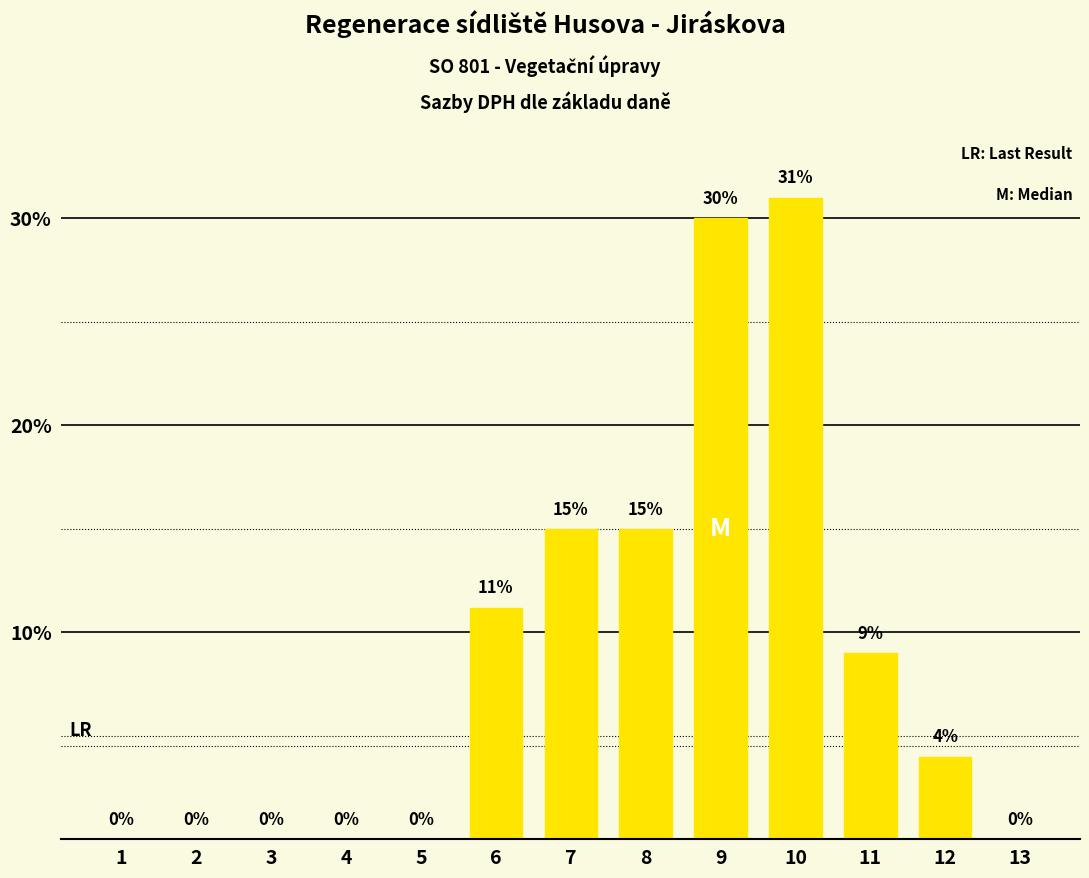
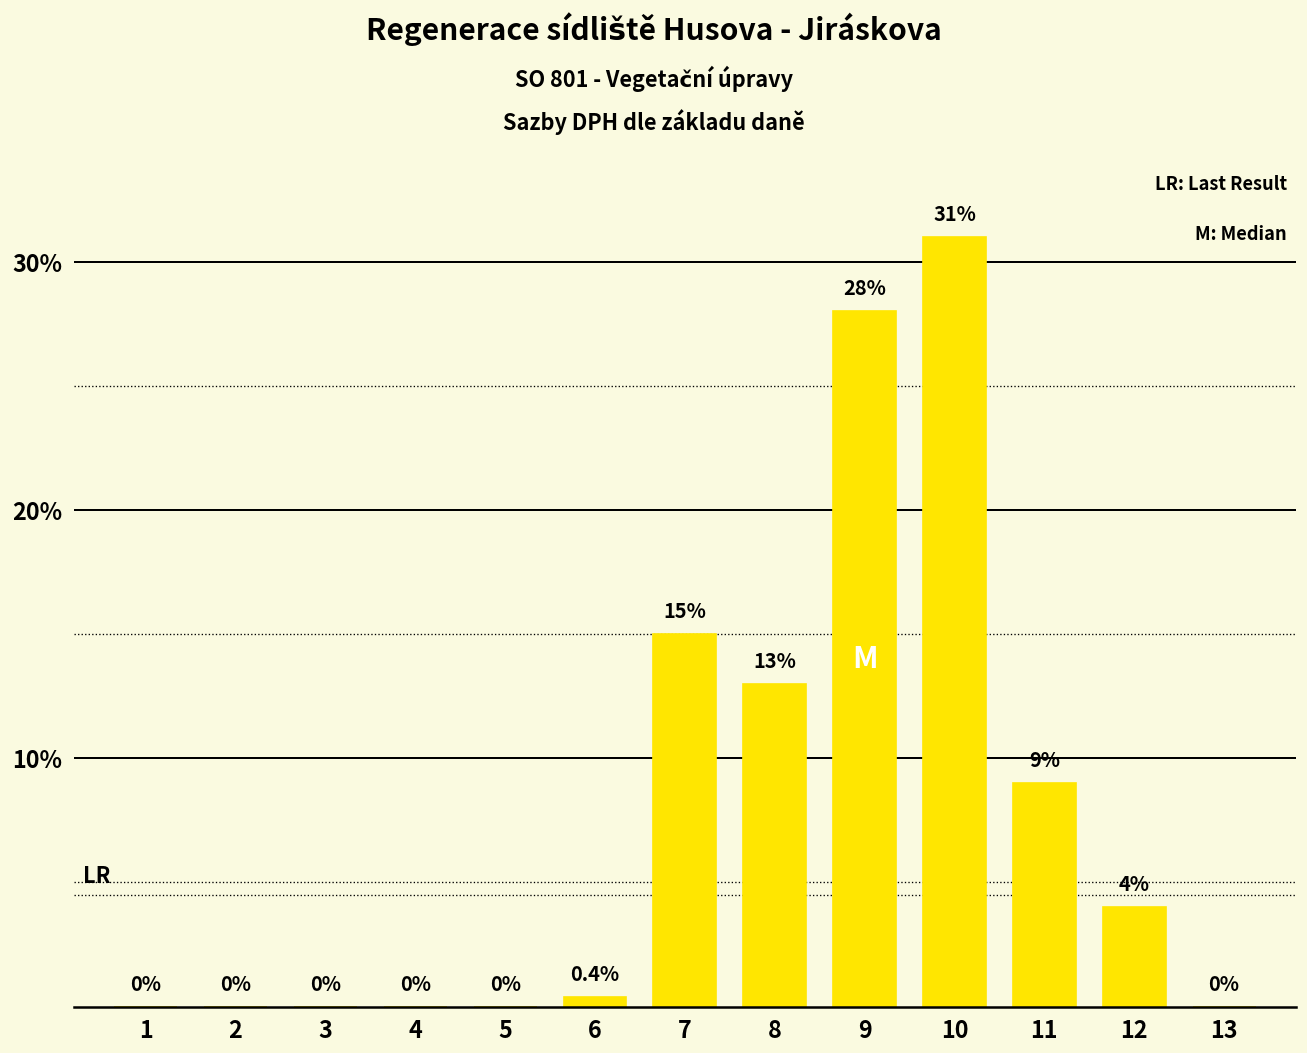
6: 11% -> 0.4%
8: 15% -> 13%
9: 30% -> 28%
